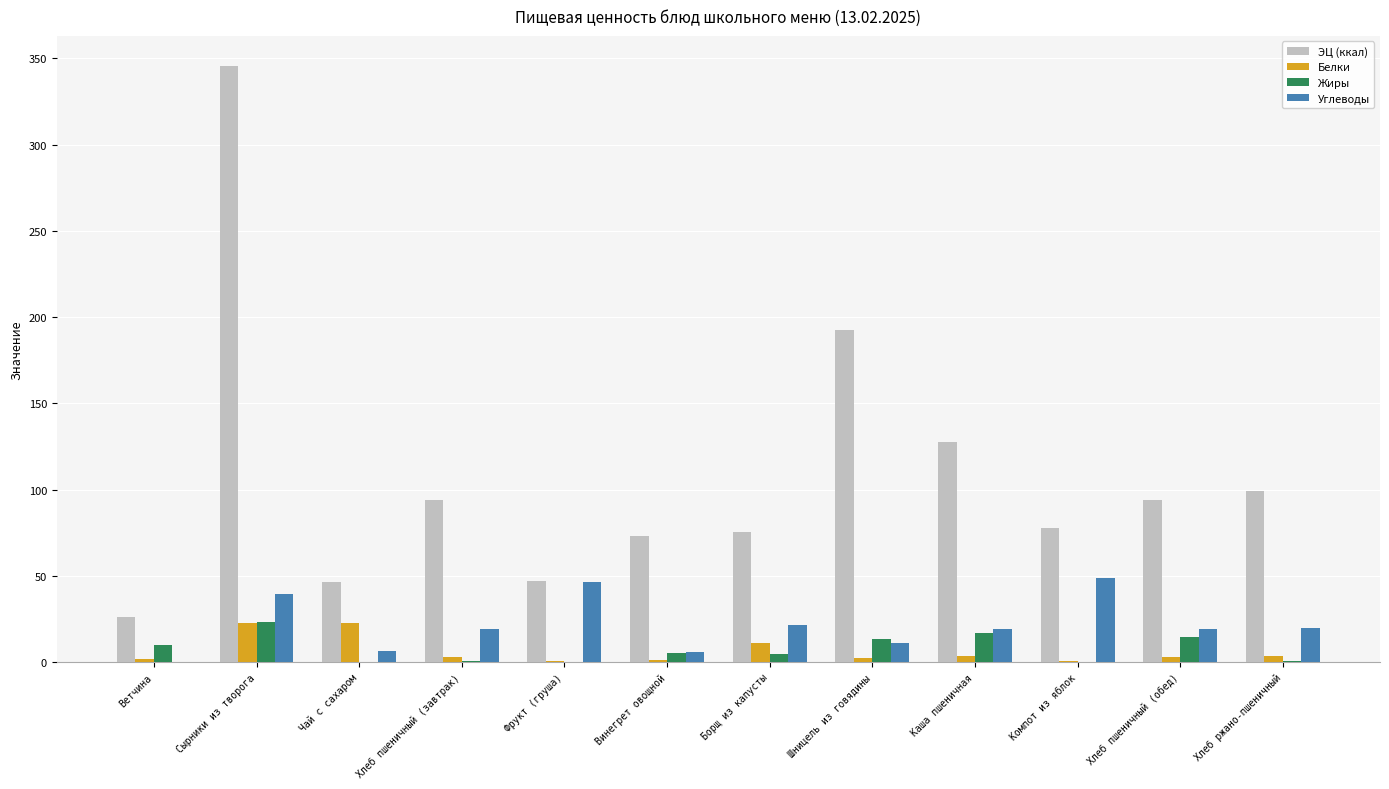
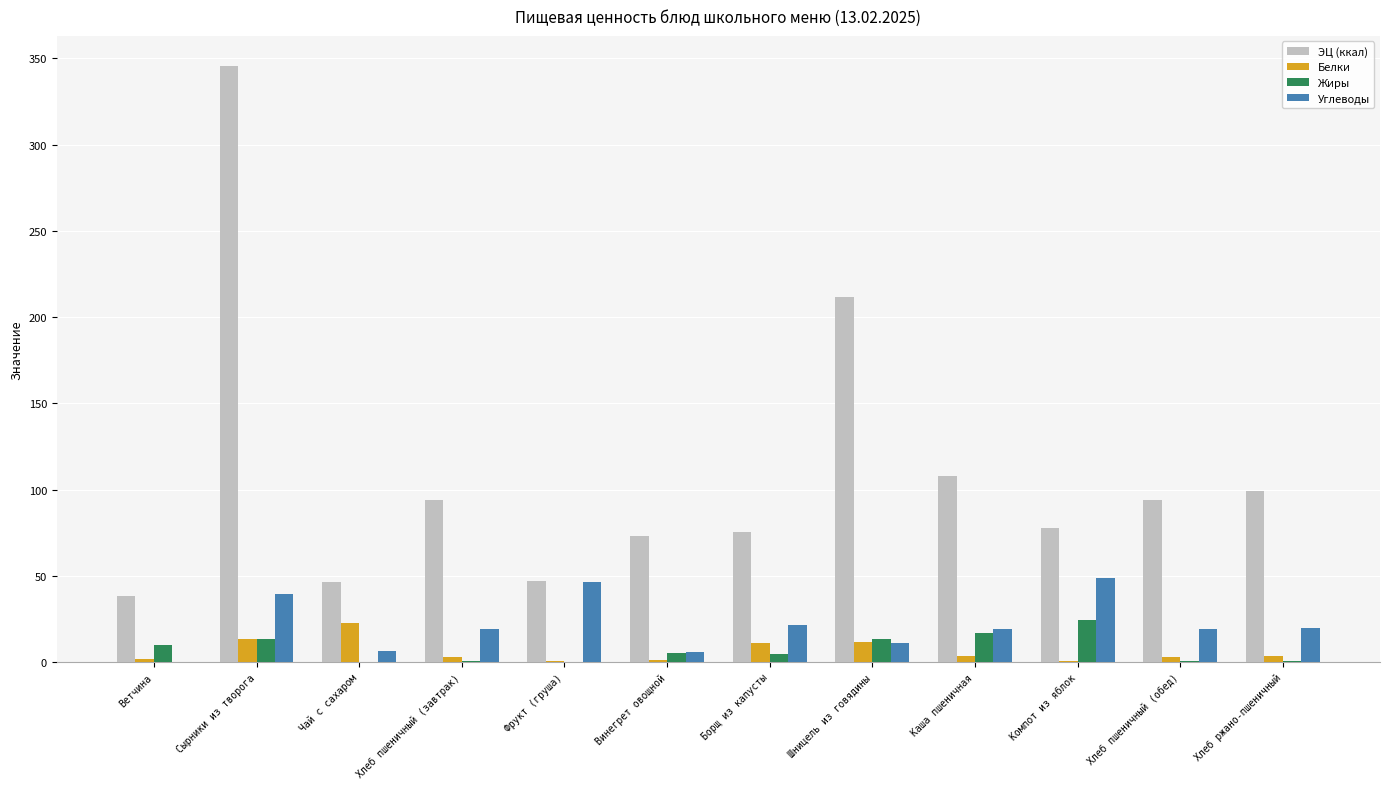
ЭЦ (ккал), Ветчина: 26 -> 38
Белки, Сырники из творога: 23 -> 13
Жиры, Сырники из творога: 24 -> 13
ЭЦ (ккал), Шницель из говядины: 192 -> 212
Белки, Шницель из говядины: 2 -> 11
ЭЦ (ккал), Каша пшеничная: 127 -> 108
Жиры, Компот из яблок: 0 -> 25
Жиры, Хлеб пшеничный (обед): 14 -> 0
